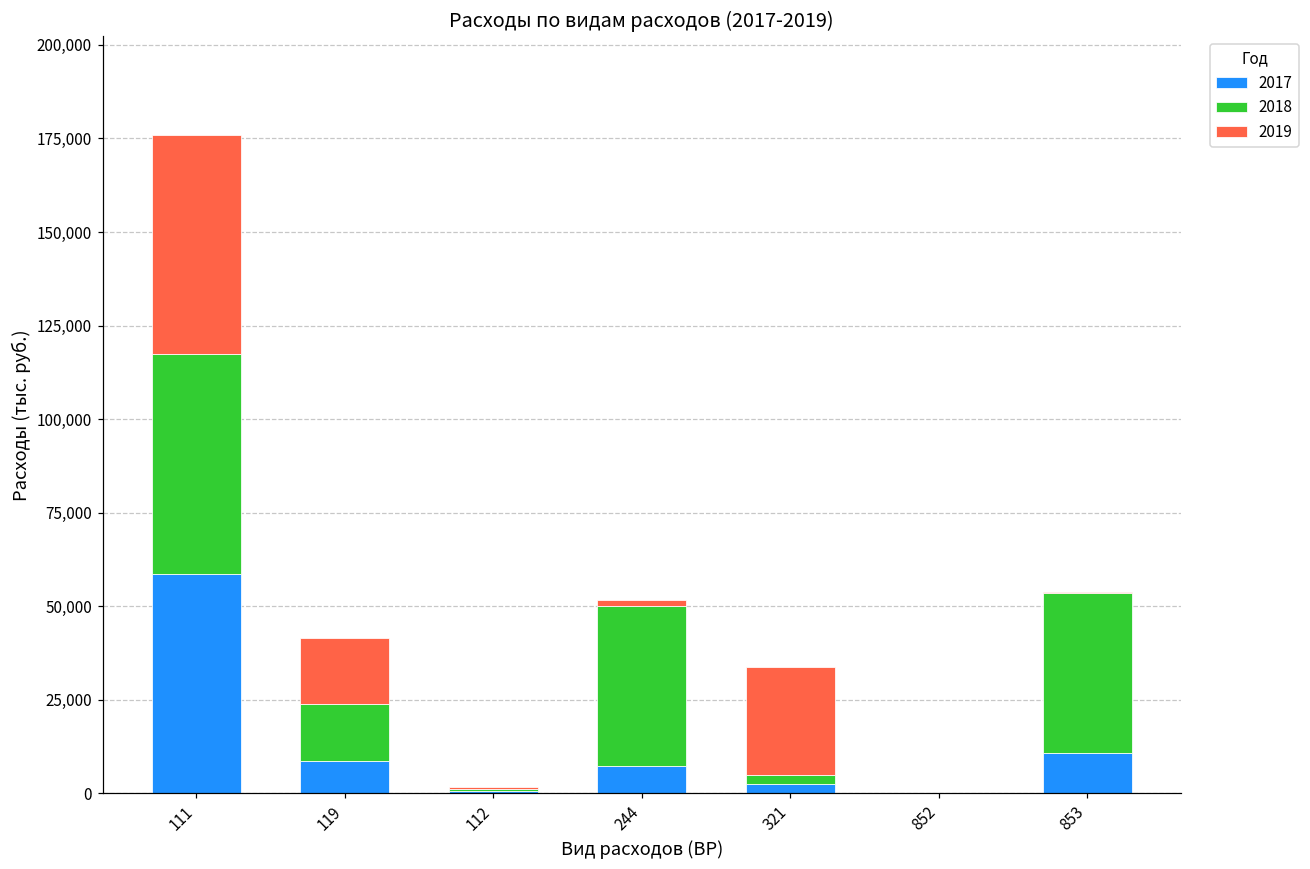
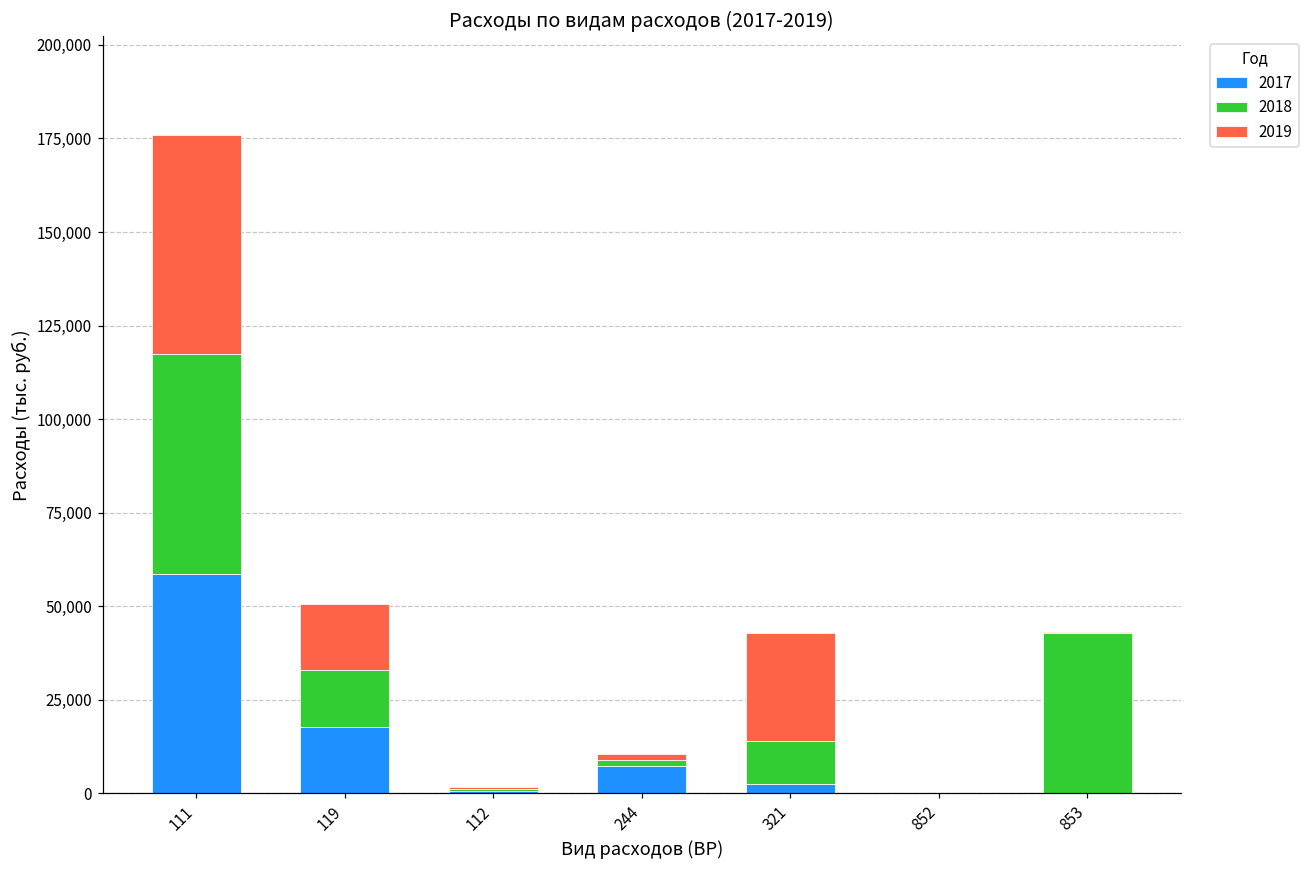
2017, 119: 9,000 -> 18,000
2018, 244: 43,000 -> 2,000
2018, 321: 2,000 -> 12,000
2017, 853: 11,000 -> 0
